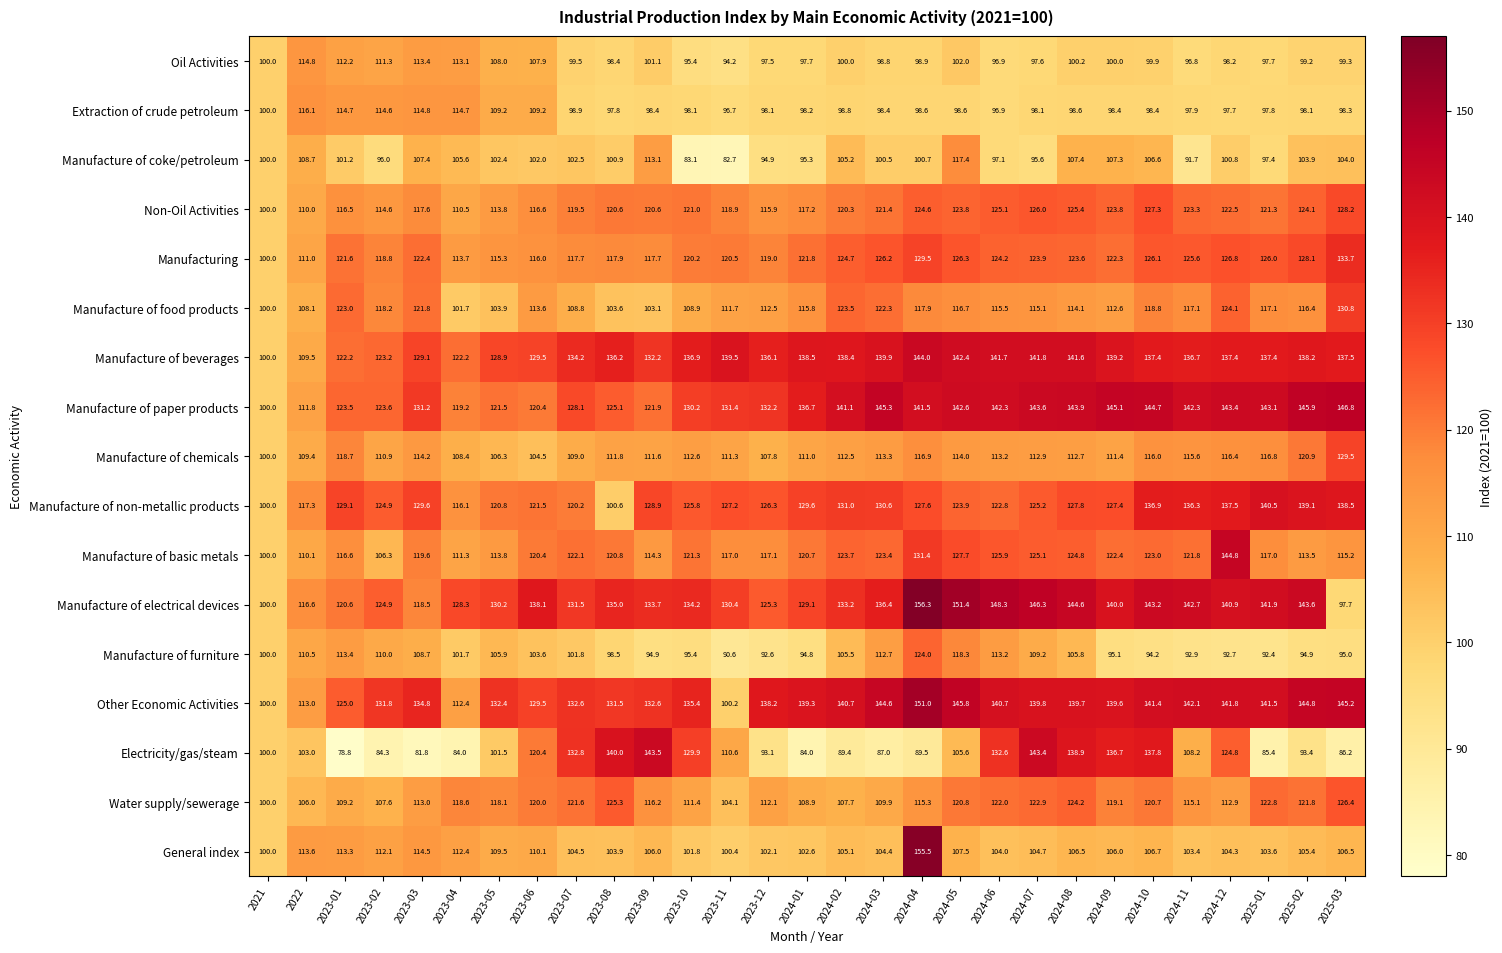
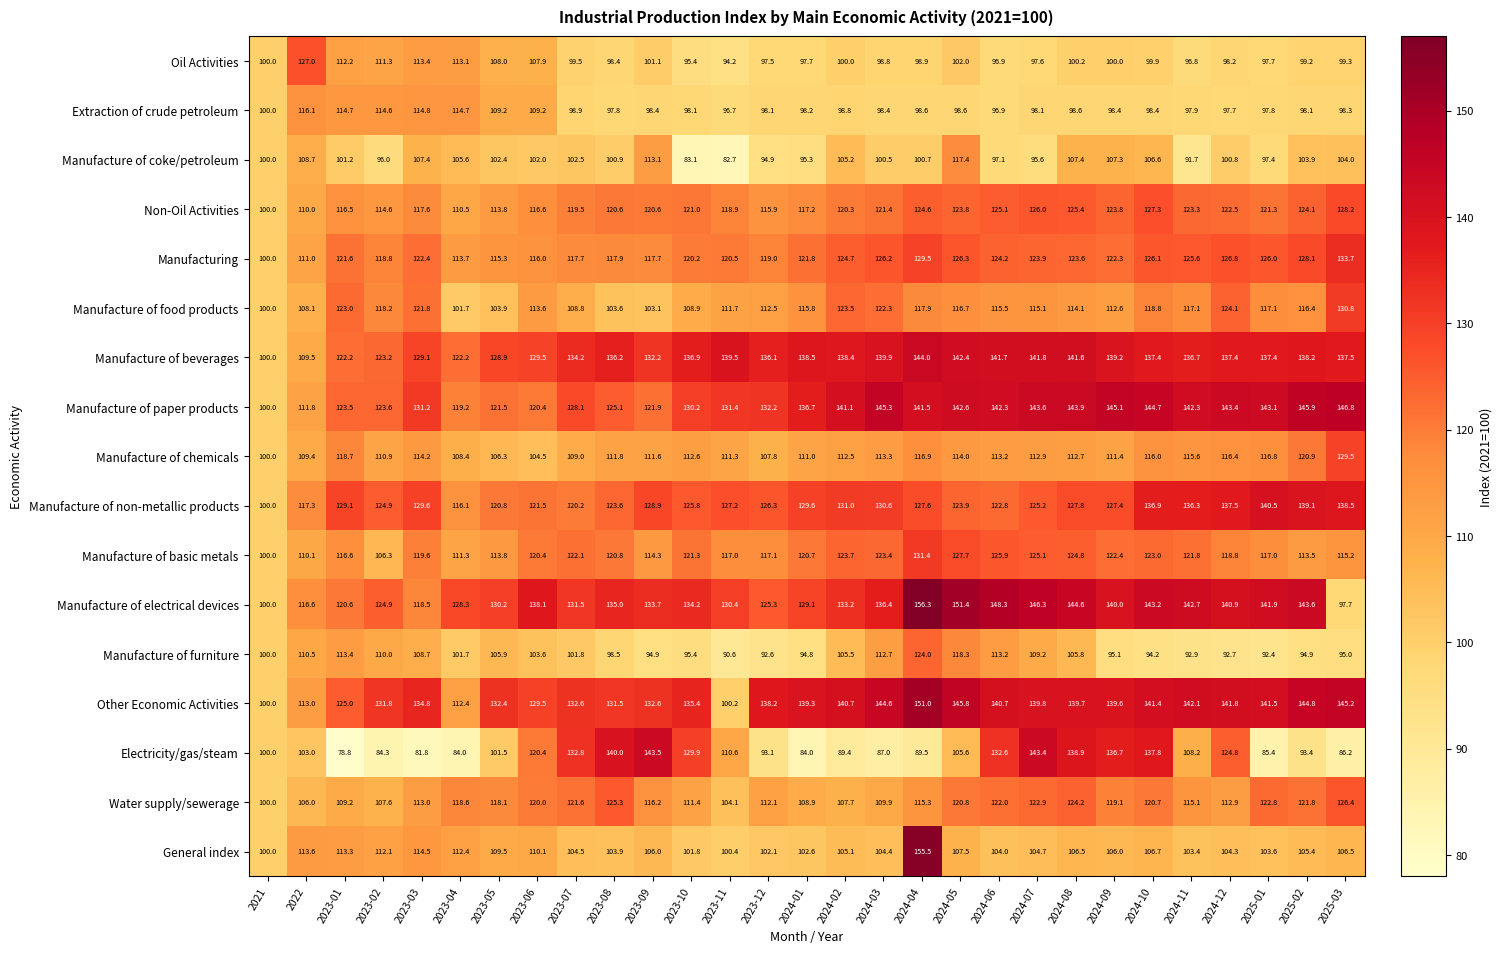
Oil Activities, 2022: 114.8 -> 127.0
Manufacture of non-metallic products, 2023-08: 100.6 -> 123.6
Manufacture of basic metals, 2024-12: 144.8 -> 118.8
